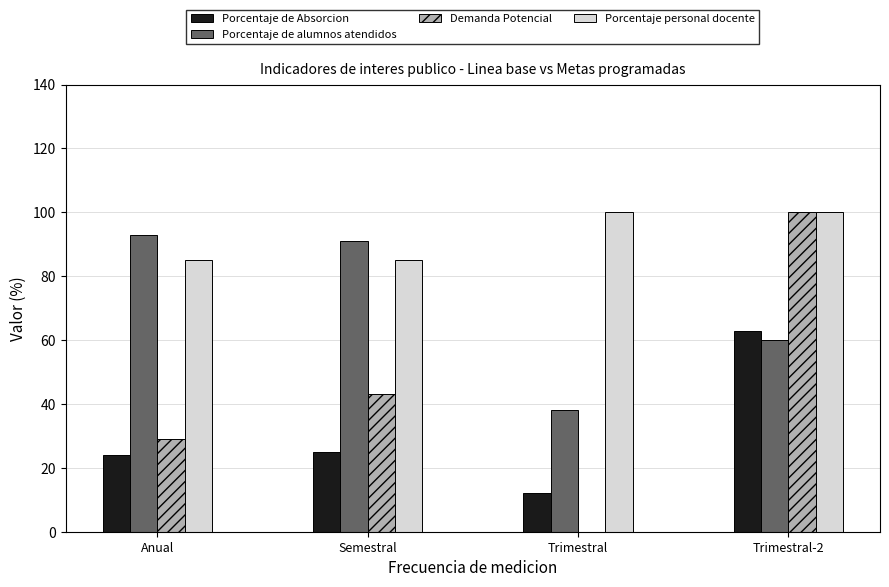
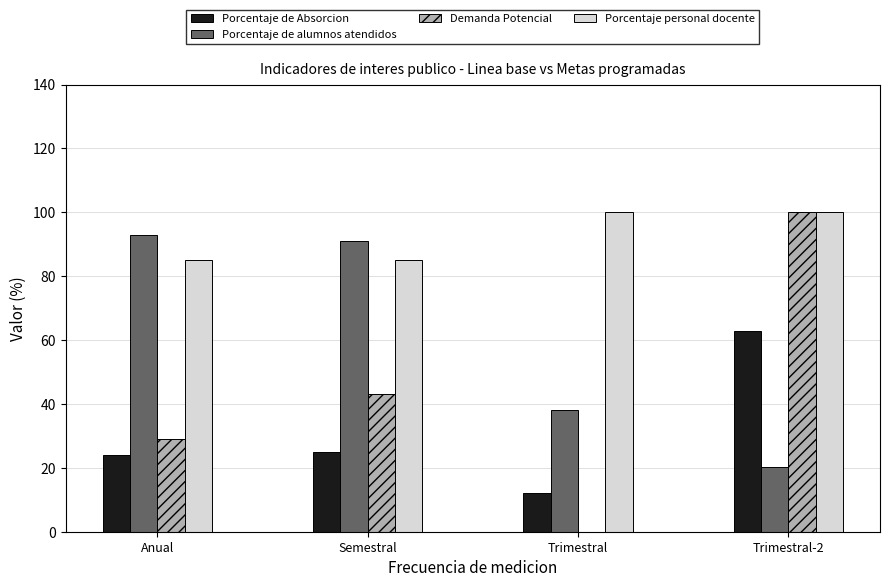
Porcentaje de alumnos atendidos, Trimestral-2: 60 -> 20
